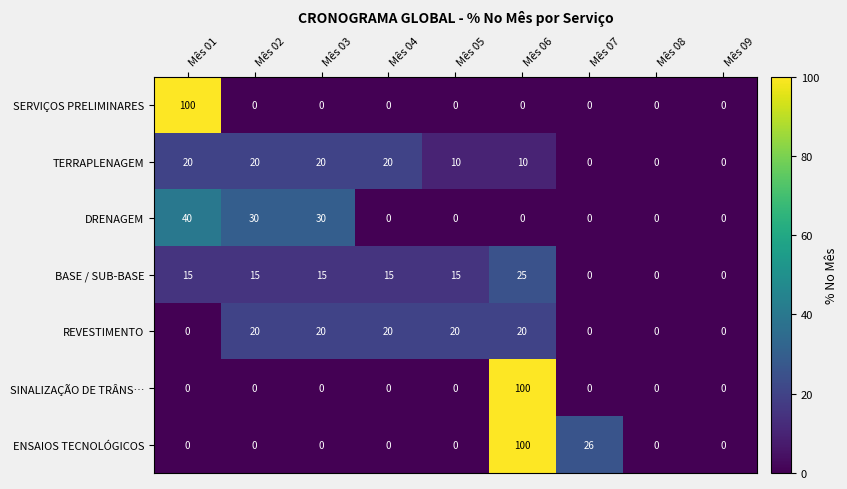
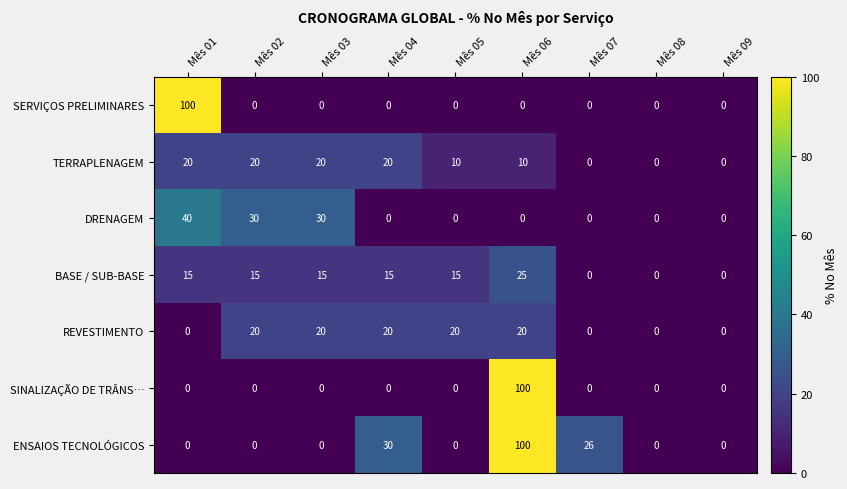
ENSAIOS TECNOLÓGICOS, Mês 04: 0 -> 30
